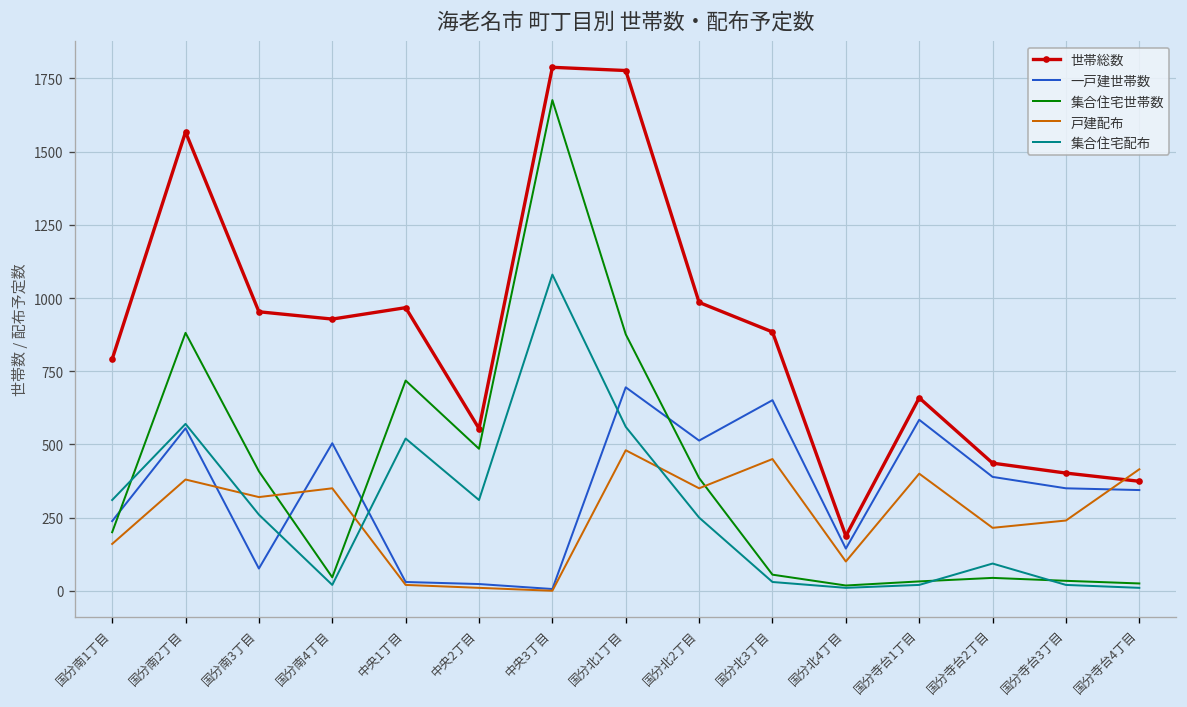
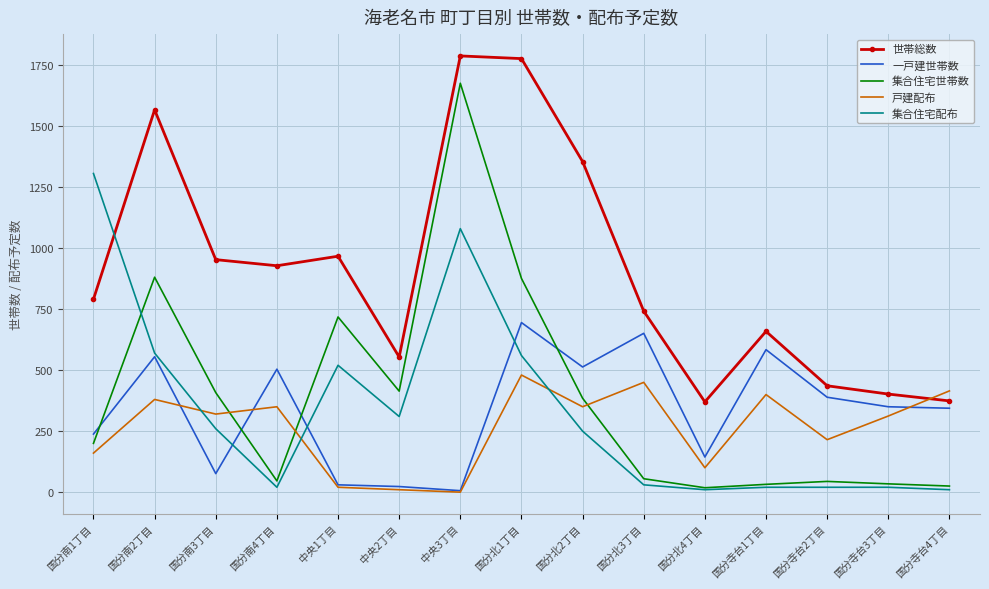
集合住宅配布, 国分南1丁目: 310 -> 1310
集合住宅世帯数, 中央2丁目: 490 -> 410
世帯総数, 国分北2丁目: 990 -> 1360
世帯総数, 国分北3丁目: 880 -> 740
世帯総数, 国分北4丁目: 190 -> 370
集合住宅配布, 国分寺台2丁目: 90 -> 20
戸建配布, 国分寺台3丁目: 240 -> 310
